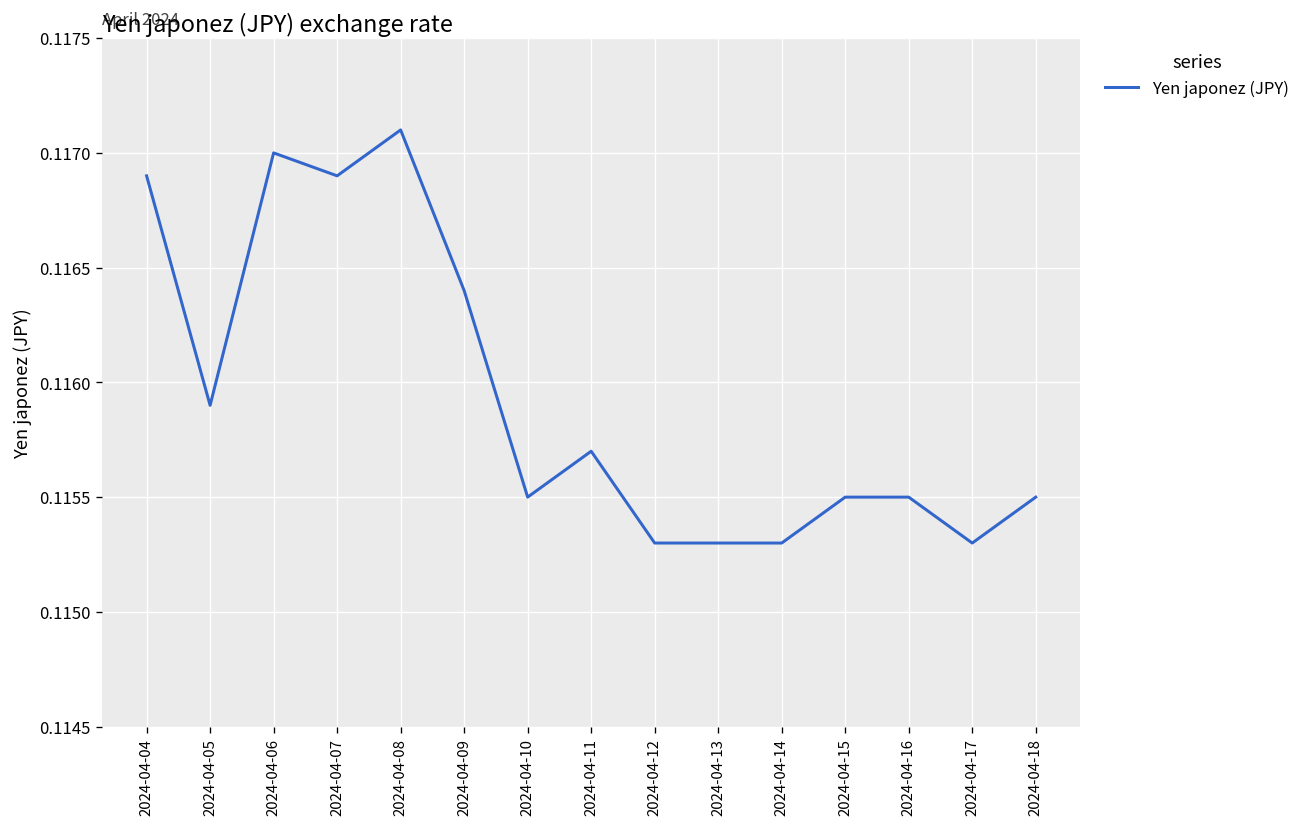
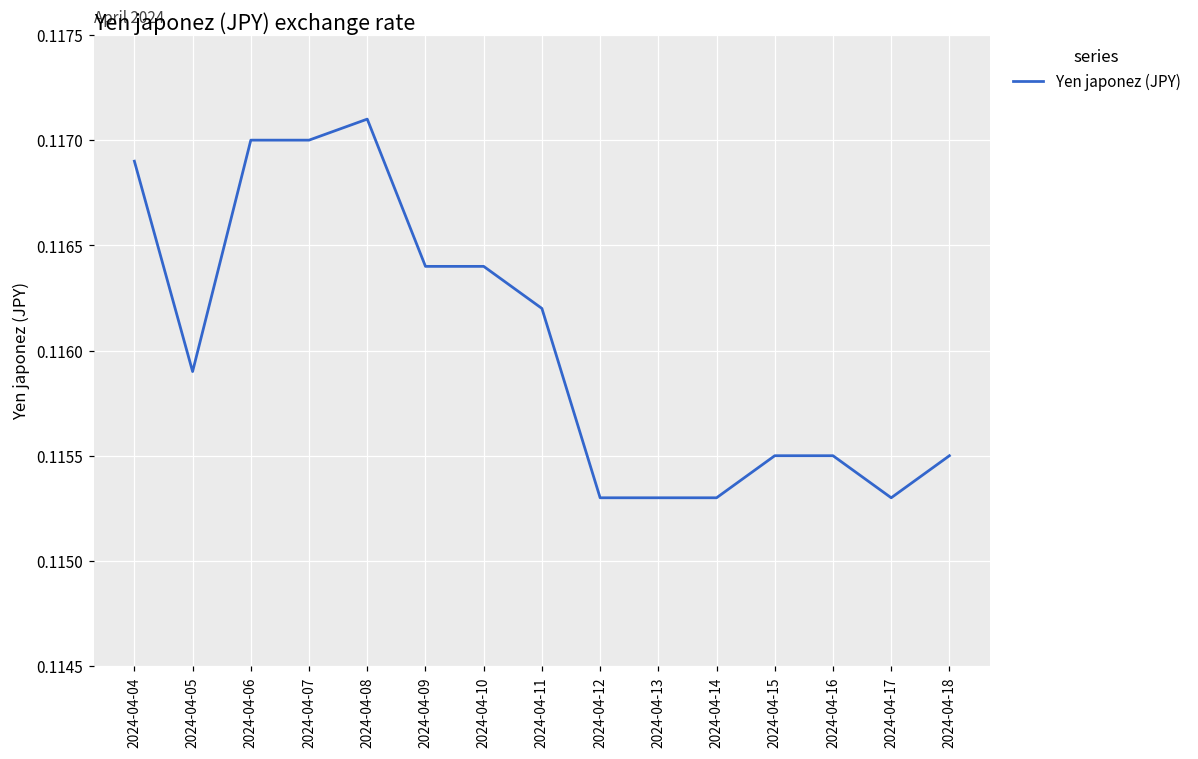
2024-04-07: 0.1169 -> 0.1170
2024-04-10: 0.1155 -> 0.1164
2024-04-11: 0.1157 -> 0.1162
